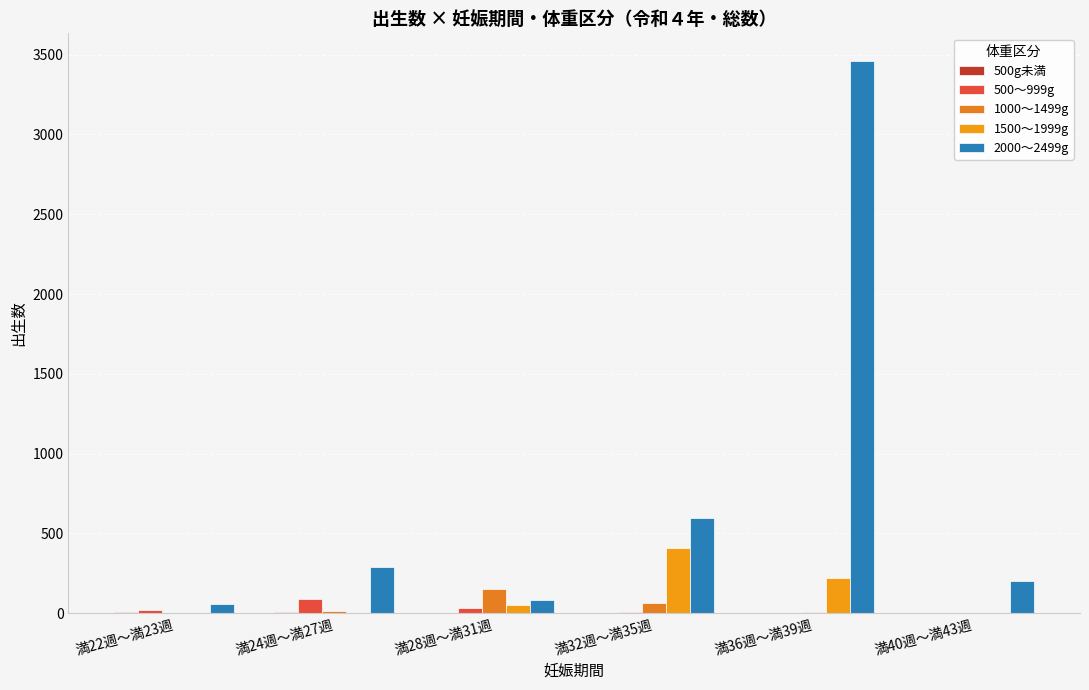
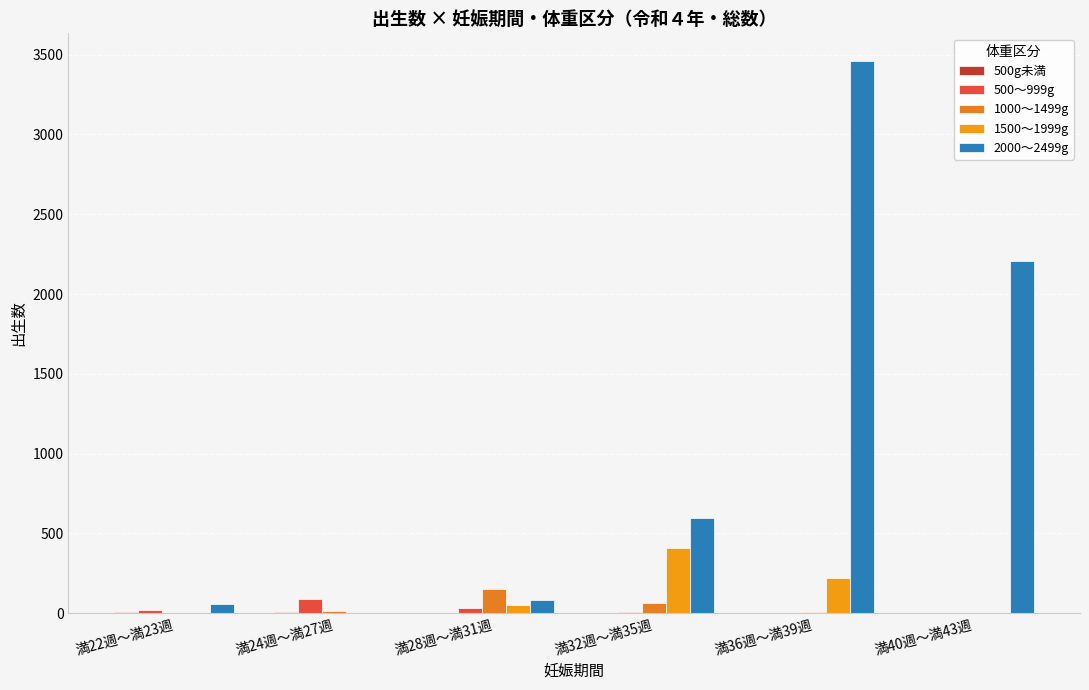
2000～2499g, 満24週～満27週: 290 -> 0
2000～2499g, 満40週～満43週: 200 -> 2210
